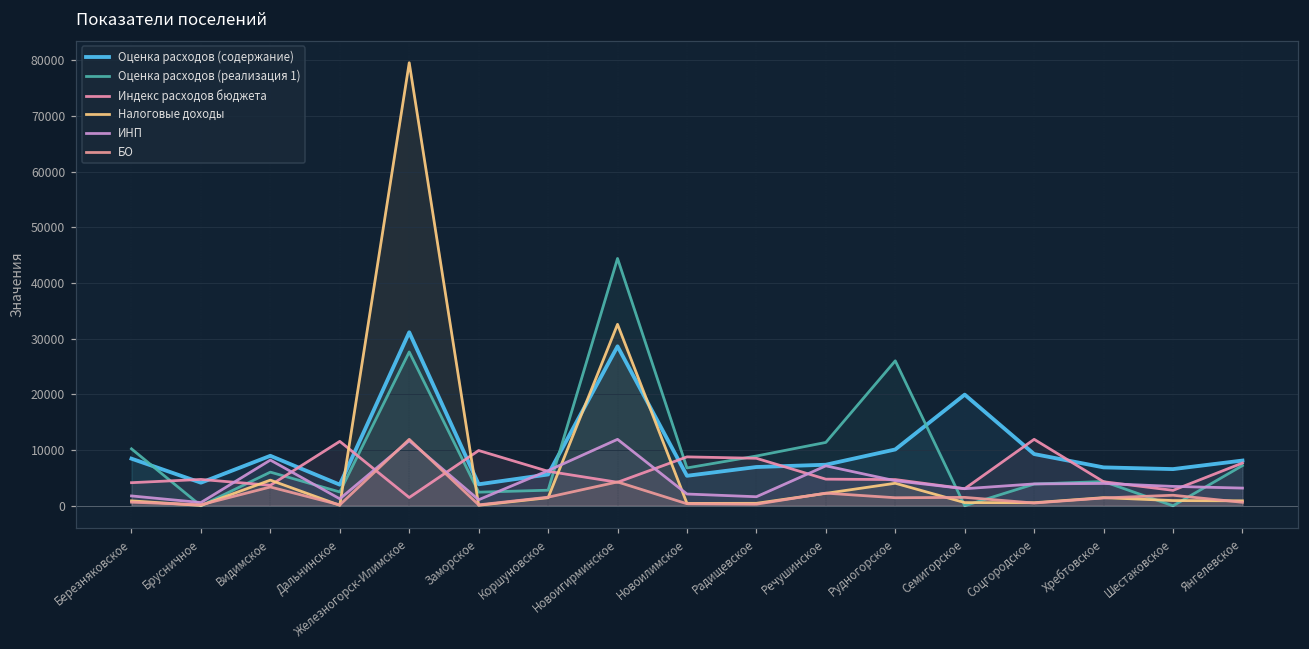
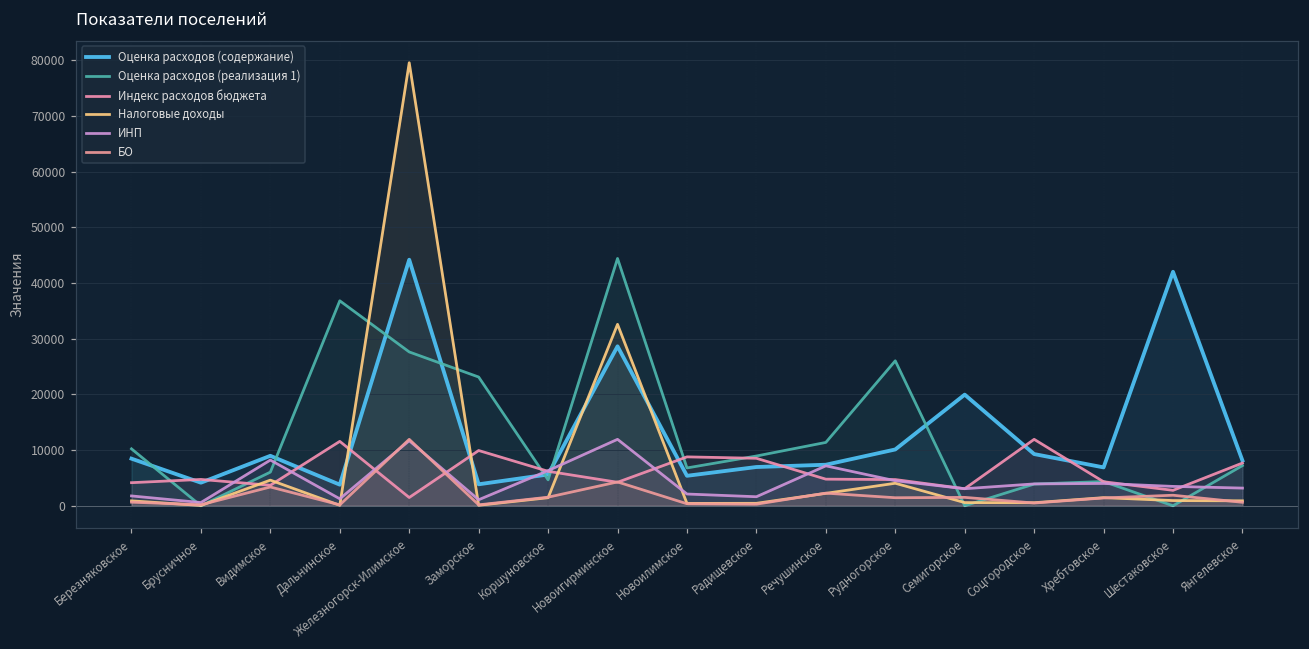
Оценка расходов (реализация 1), Дальнинское: 2000 -> 37000
Оценка расходов (содержание), Железногорск-Илимское: 31000 -> 44000
Оценка расходов (реализация 1), Заморское: 2000 -> 23000
Оценка расходов (реализация 1), Коршуновское: 3000 -> 5000
Оценка расходов (содержание), Шестаковское: 7000 -> 42000
